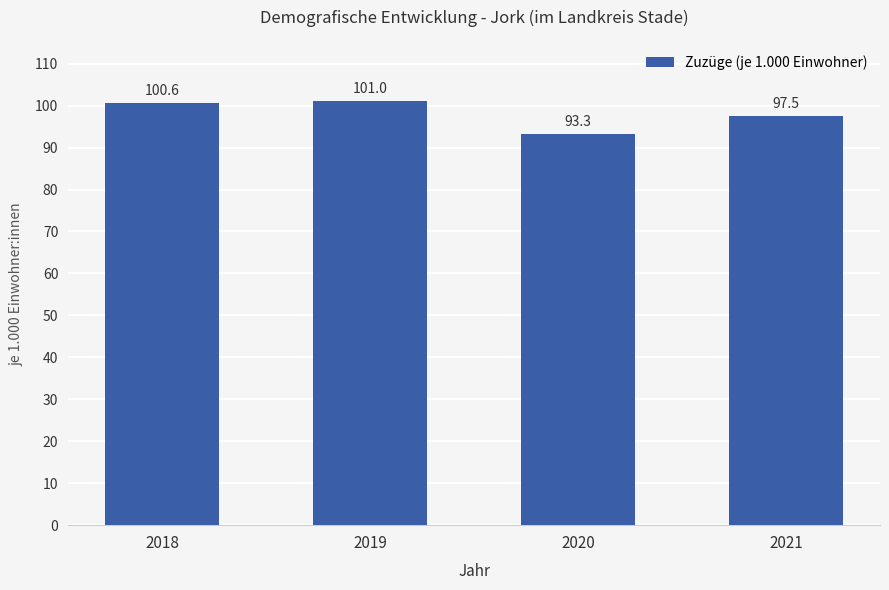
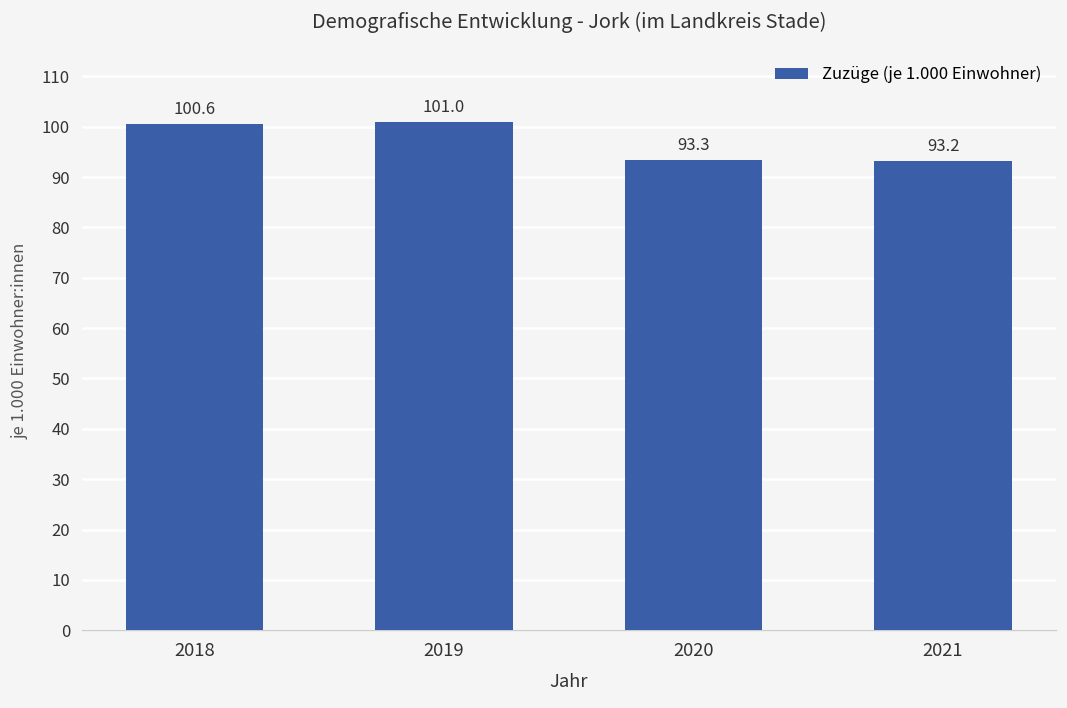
2021: 97.5 -> 93.2
